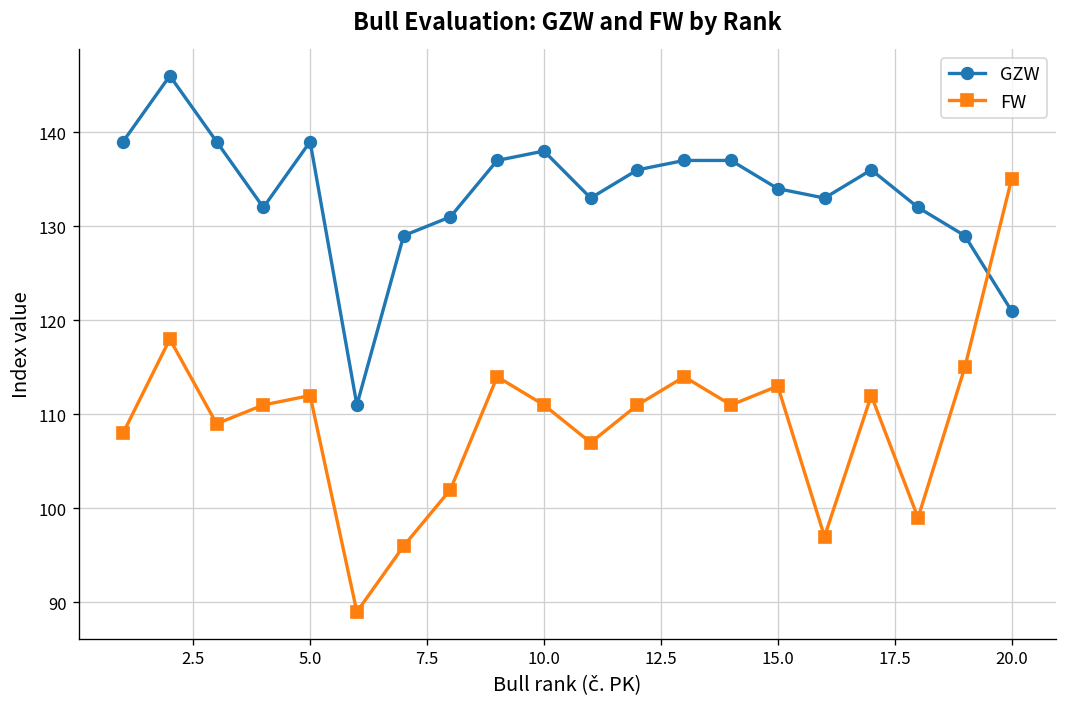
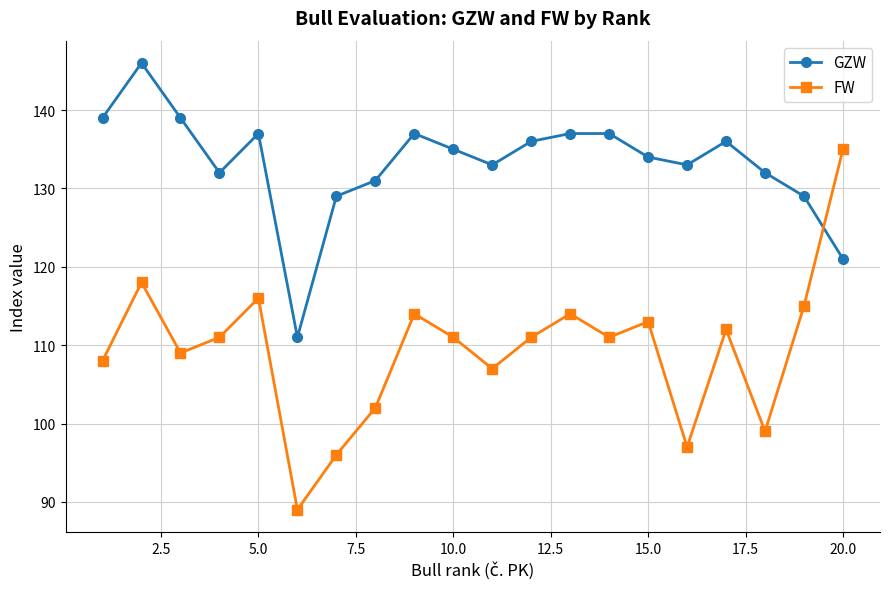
GZW, 5.0: 139 -> 137
FW, 5.0: 112 -> 116
GZW, 10.0: 138 -> 135
